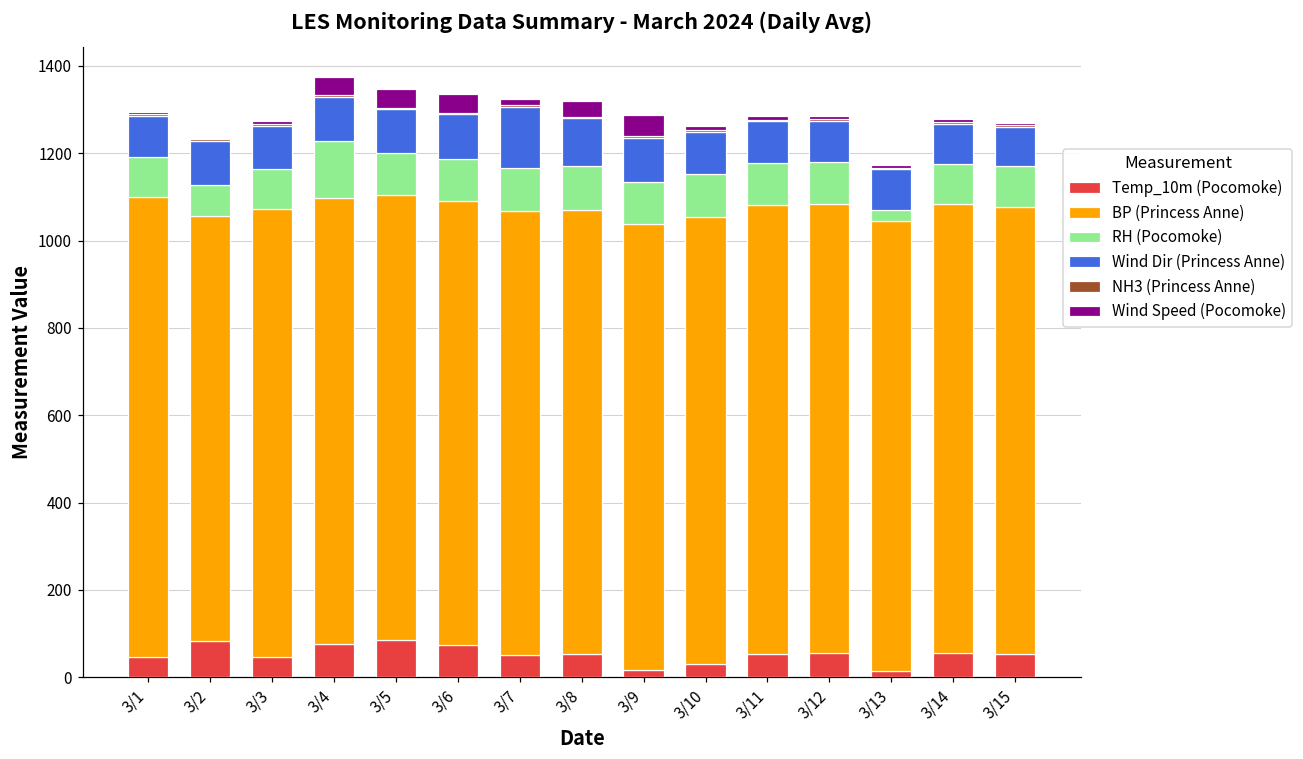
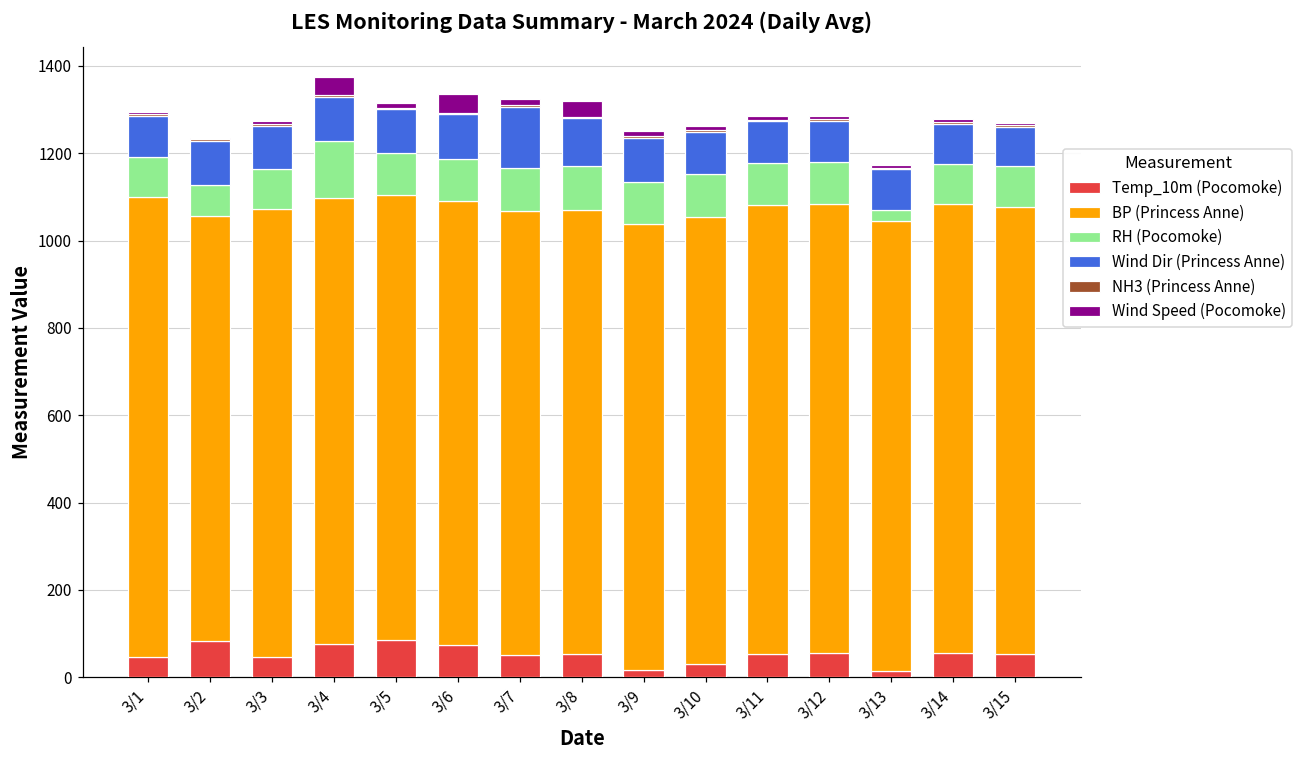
Wind Speed (Pocomoke), 3/5: 40 -> 10
Wind Speed (Pocomoke), 3/9: 50 -> 10
